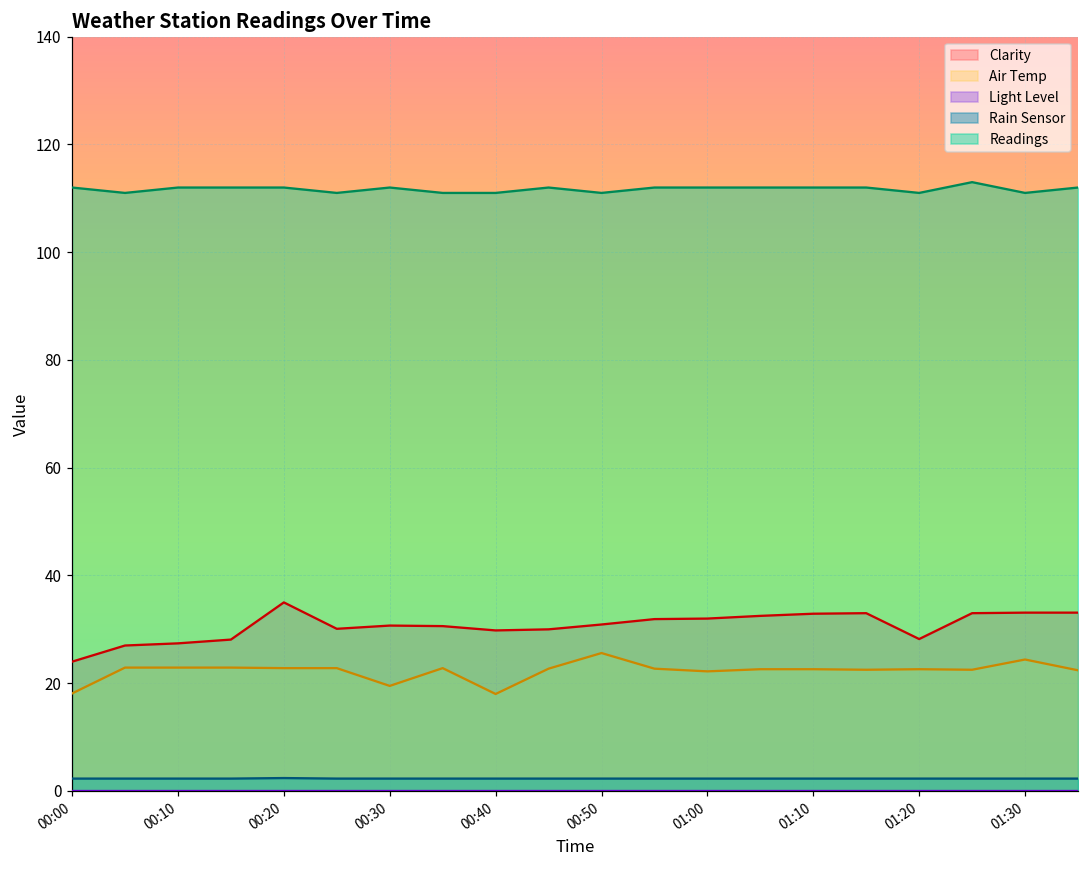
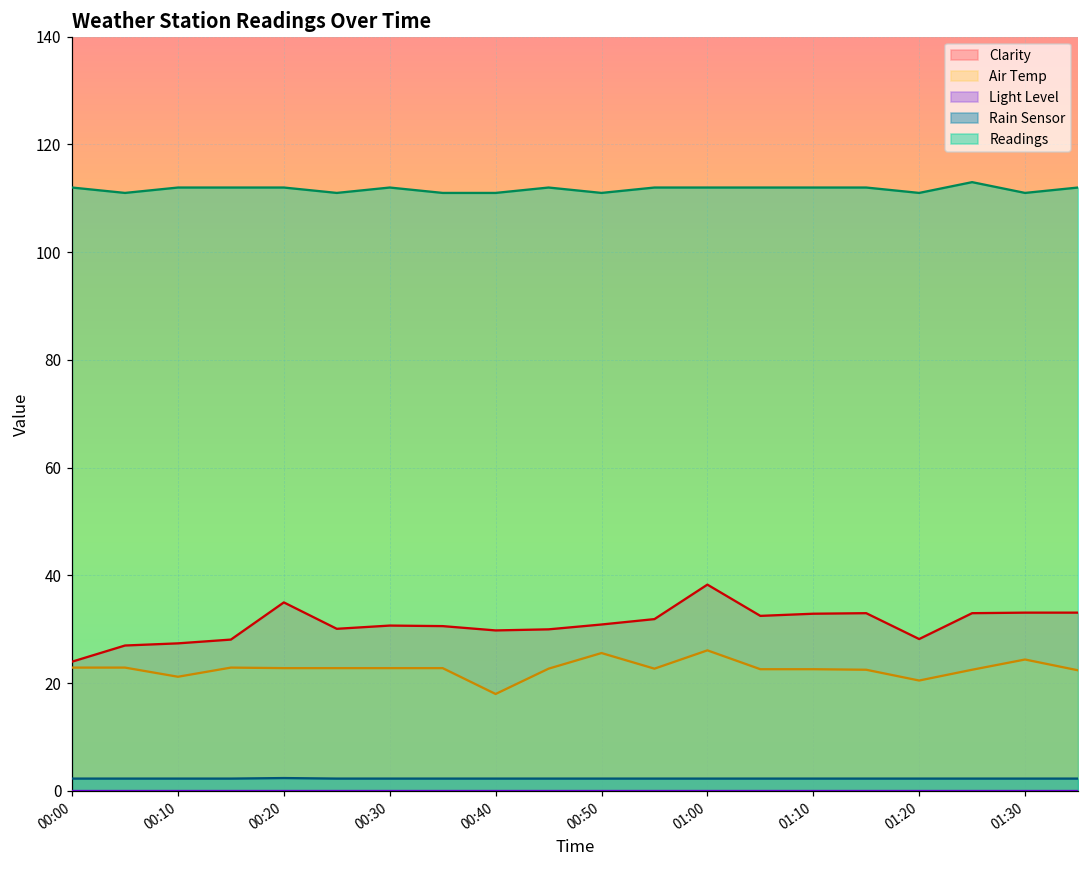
Air Temp, 00:00: 18 -> 23
Air Temp, 00:10: 23 -> 21
Air Temp, 00:30: 20 -> 23
Clarity, 01:00: 32 -> 38
Air Temp, 01:00: 22 -> 26
Air Temp, 01:20: 23 -> 21
